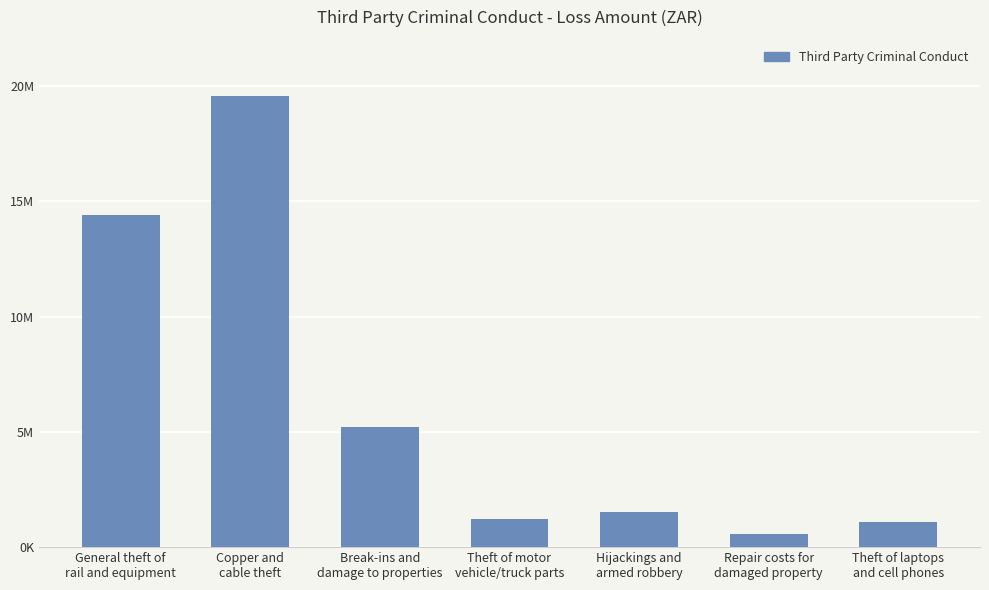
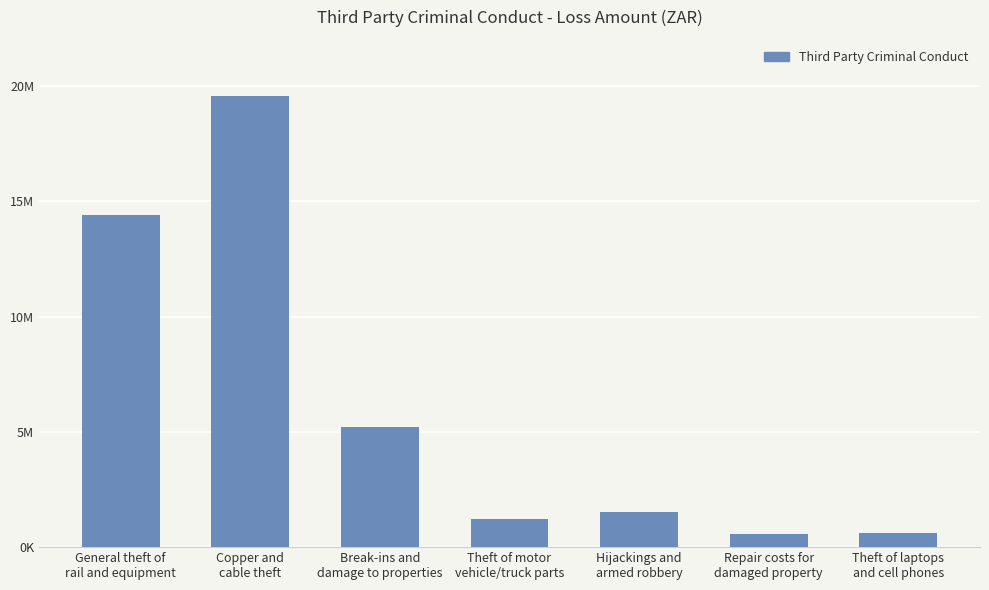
Theft of laptops and cell phones: 1100000 -> 600000
